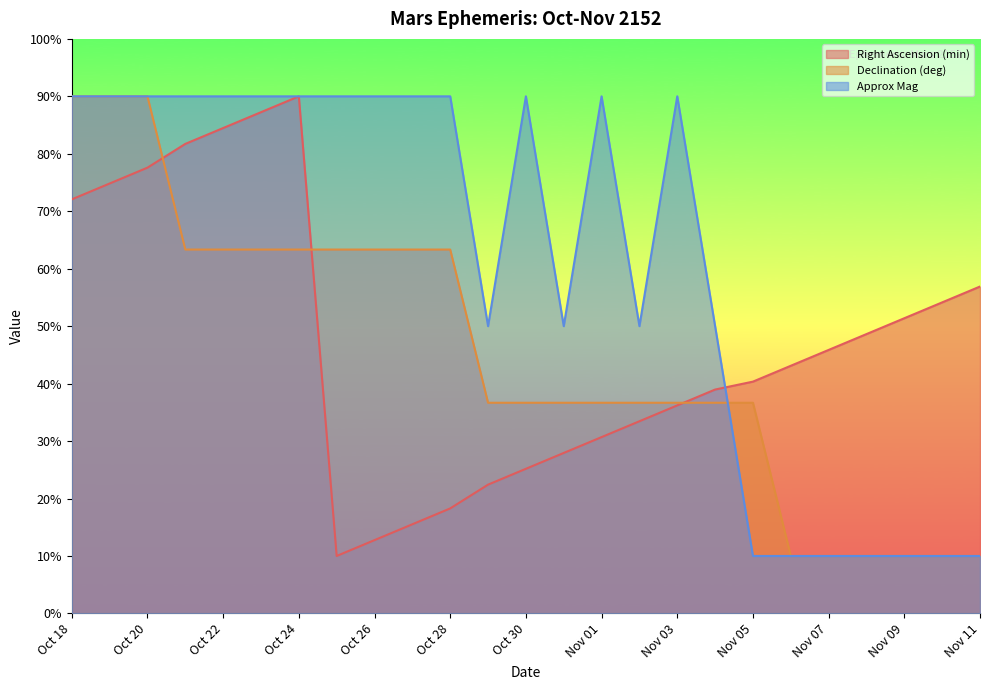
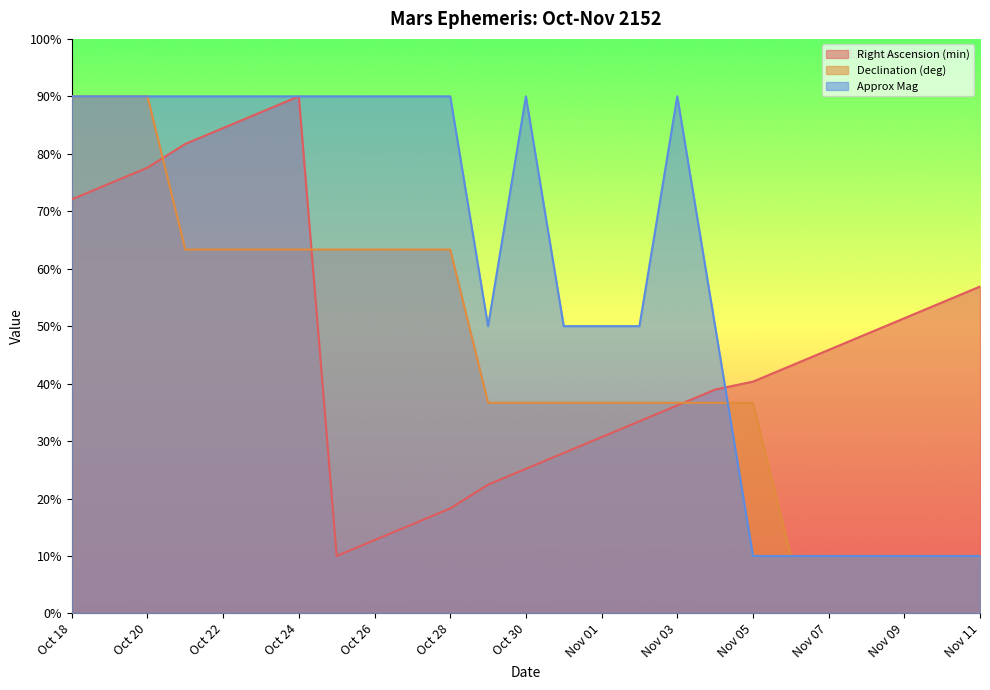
Approx Mag, Nov 01: 90% -> 50%
